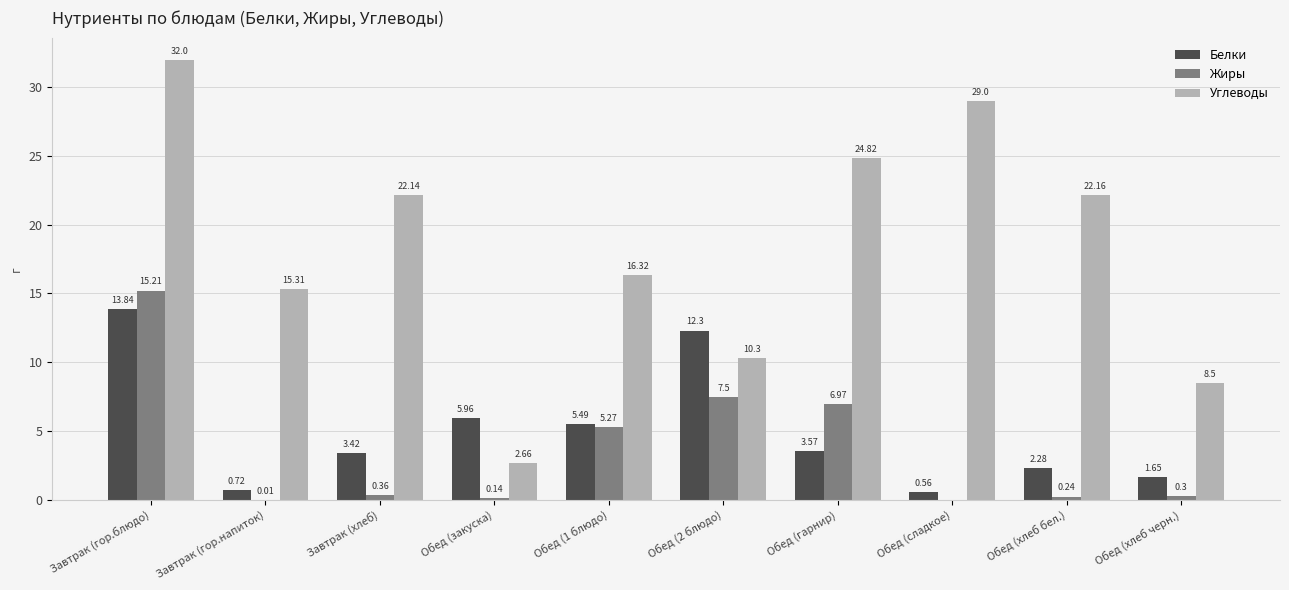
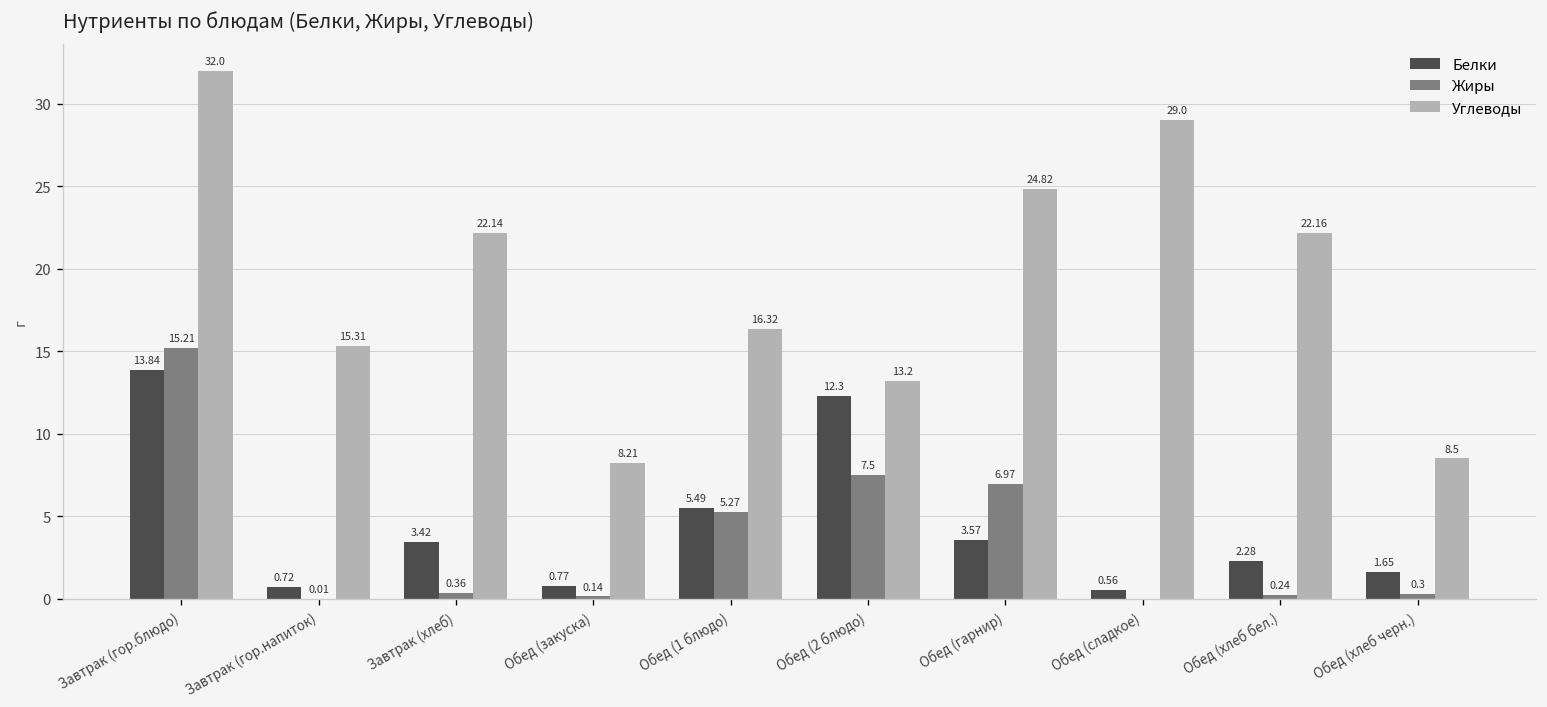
Белки, Обед (закуска): 5.96 -> 0.77
Углеводы, Обед (закуска): 2.66 -> 8.21
Углеводы, Обед (2 блюдо): 10.3 -> 13.2
